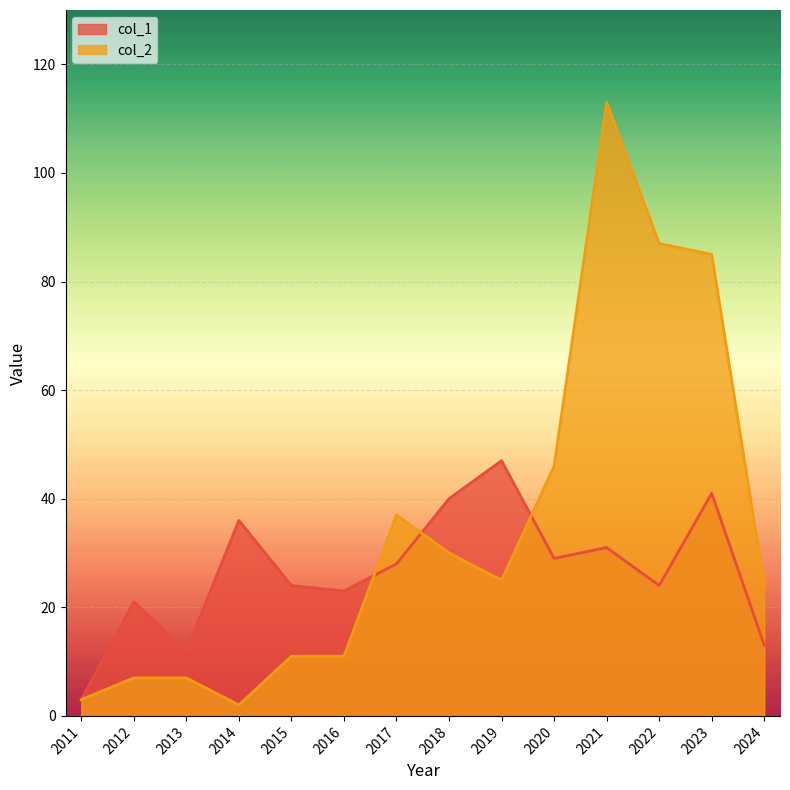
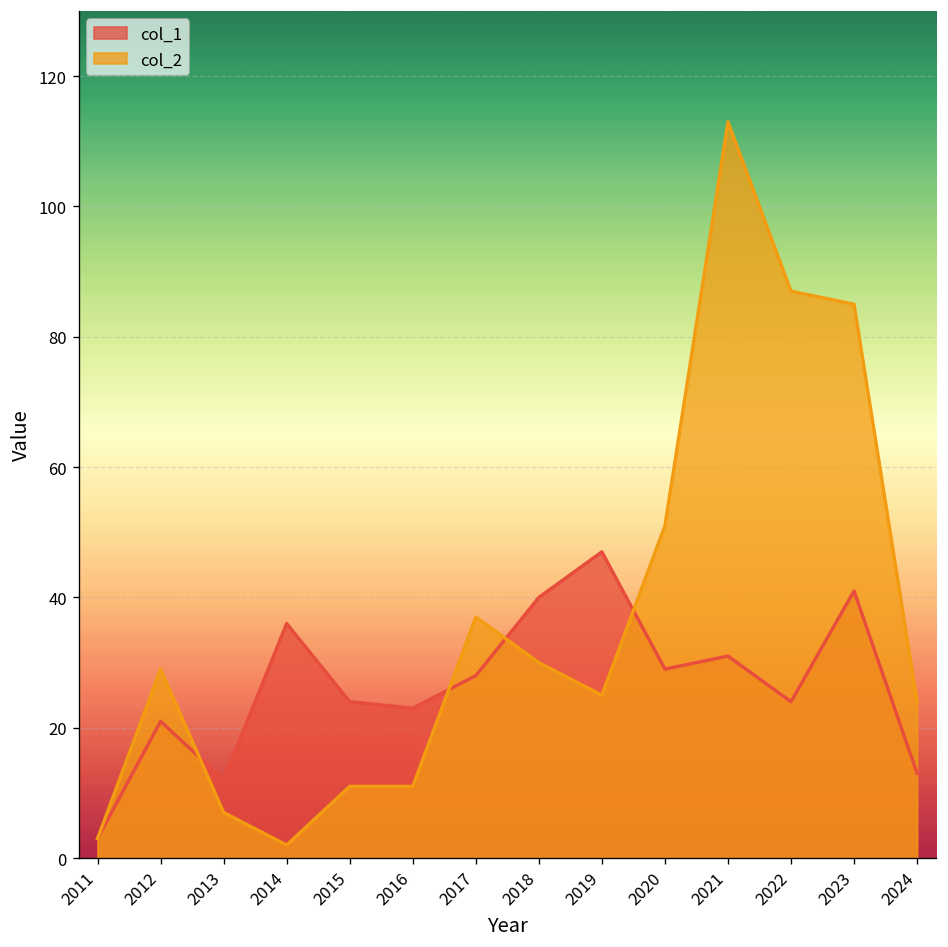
col_2, 2012: 7 -> 29
col_2, 2020: 46 -> 51
